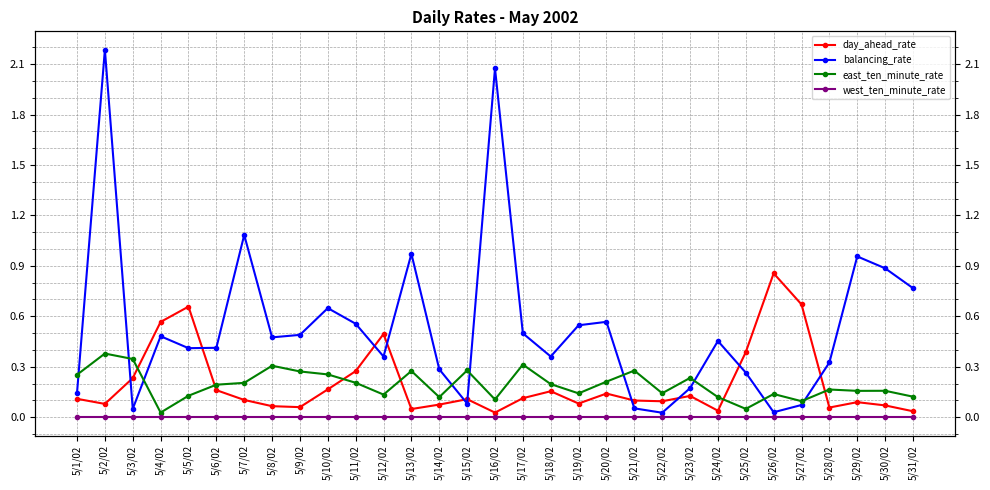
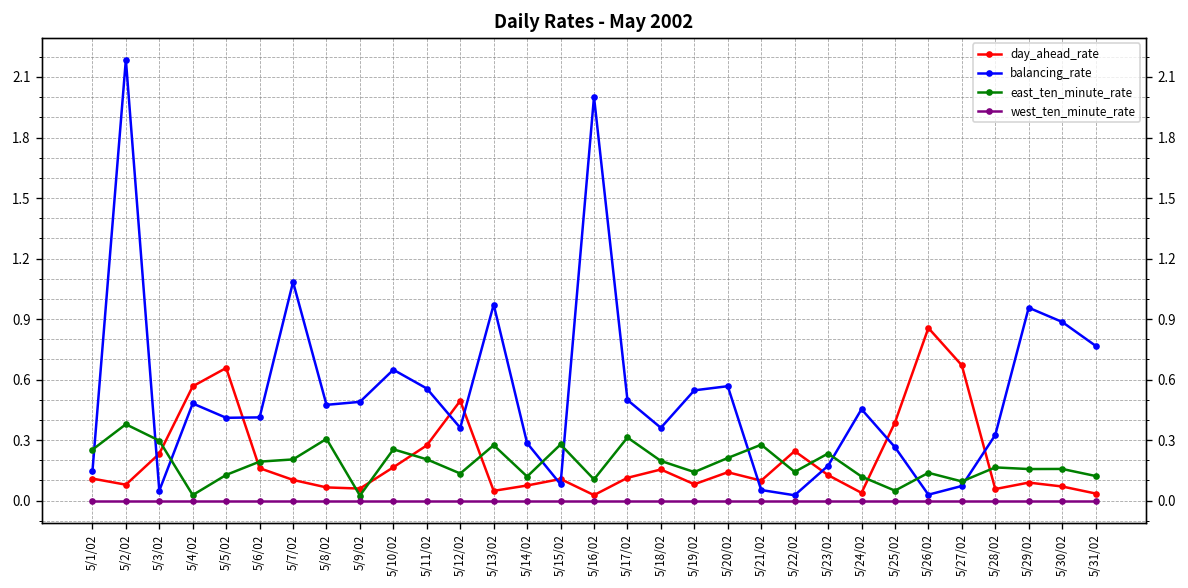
east_ten_minute_rate, 5/3/02: 0.35 -> 0.30
east_ten_minute_rate, 5/9/02: 0.27 -> 0.03
balancing_rate, 5/16/02: 2.07 -> 2.00
day_ahead_rate, 5/22/02: 0.09 -> 0.25
